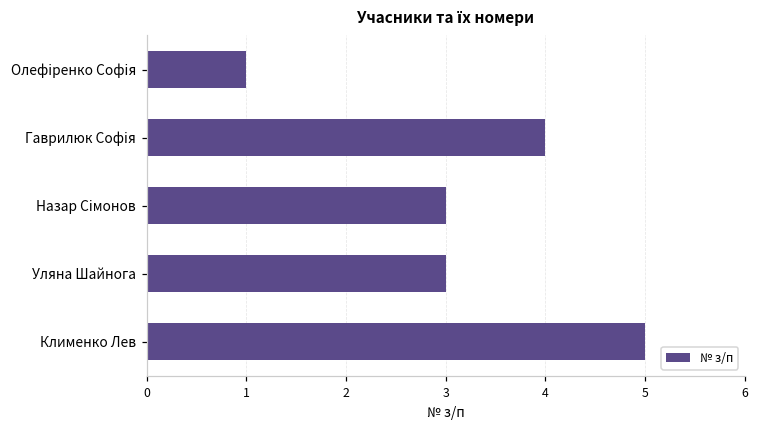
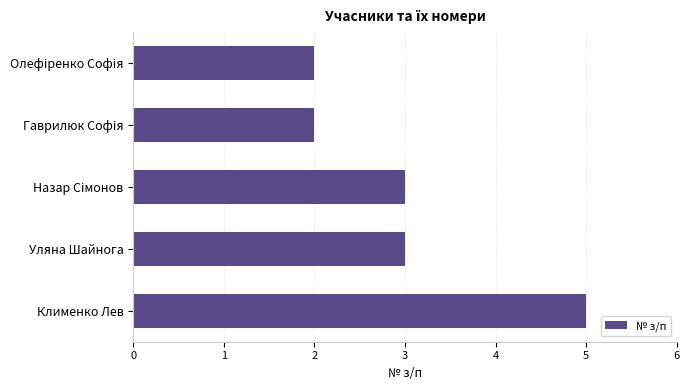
Олефіренко Софія: 1 -> 2
Гаврилюк Софія: 4 -> 2
